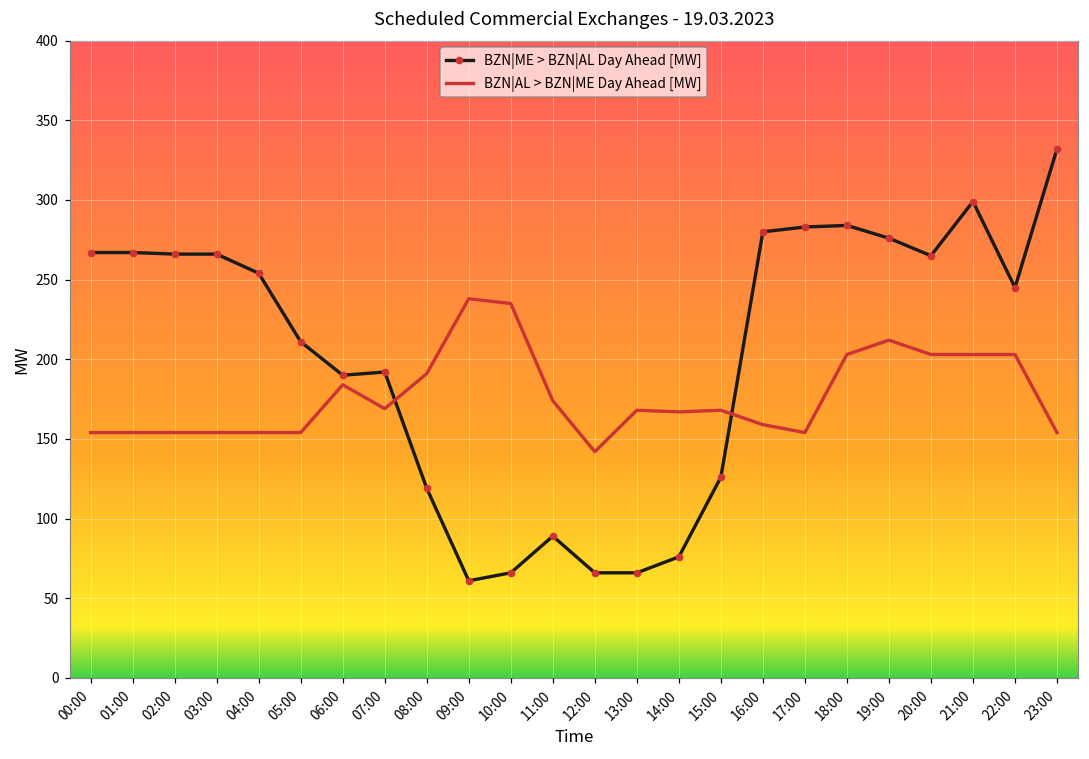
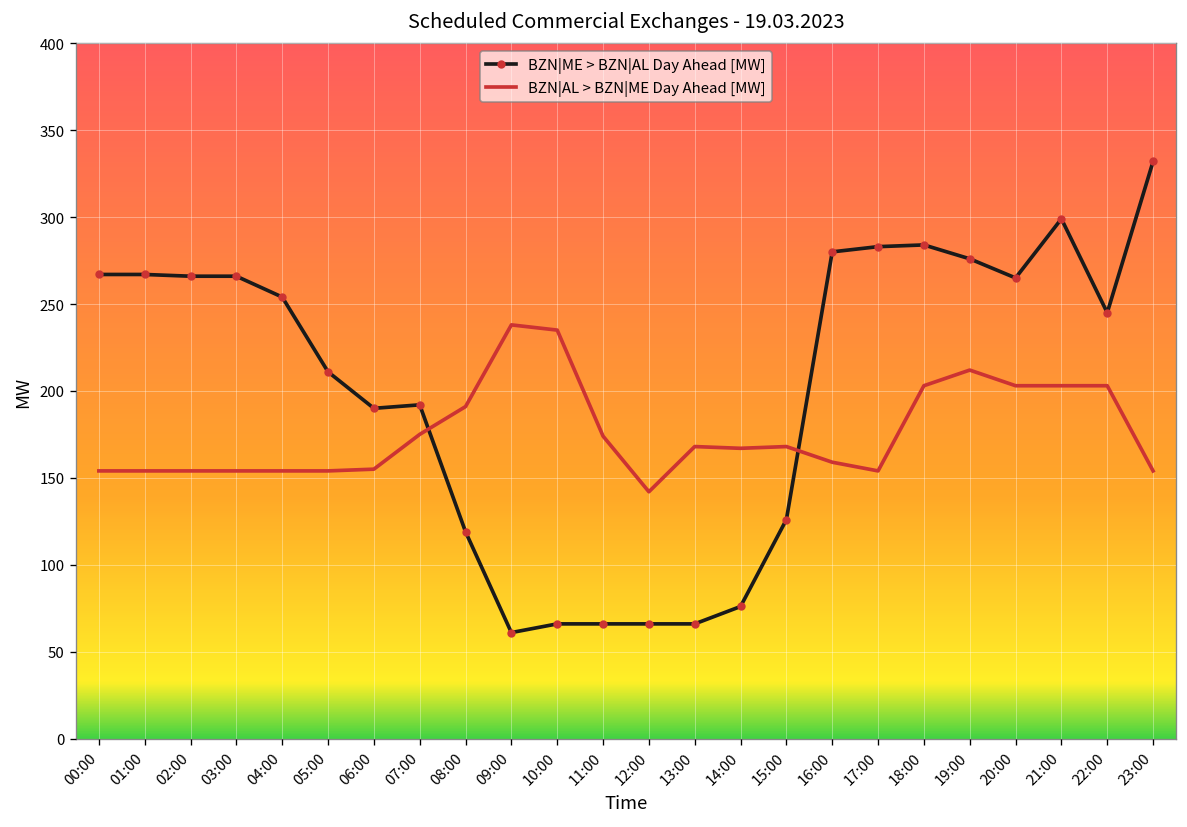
BZN|AL > BZN|ME Day Ahead [MW], 06:00: 184 -> 155
BZN|AL > BZN|ME Day Ahead [MW], 07:00: 169 -> 175
BZN|ME > BZN|AL Day Ahead [MW], 11:00: 89 -> 66
